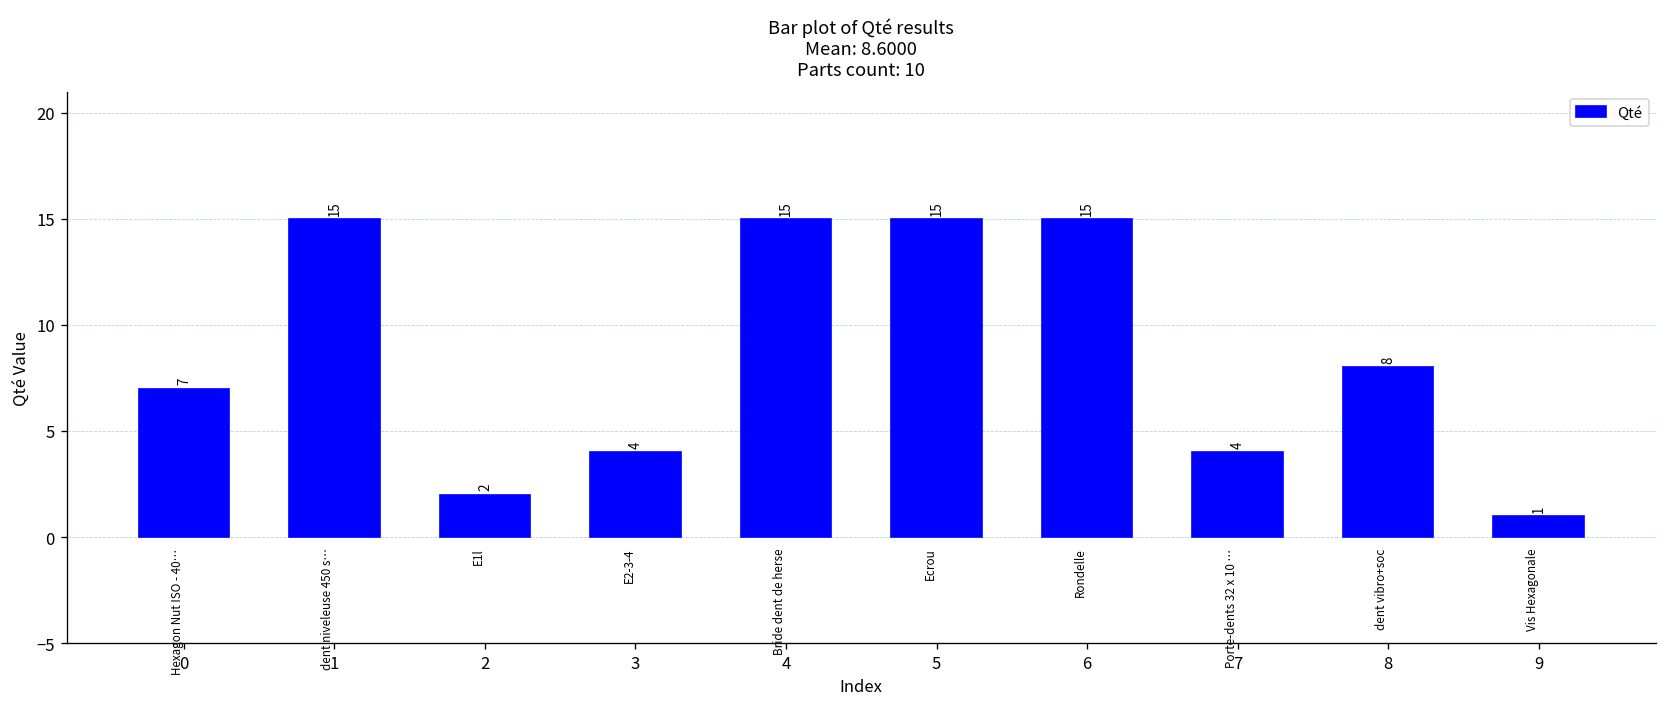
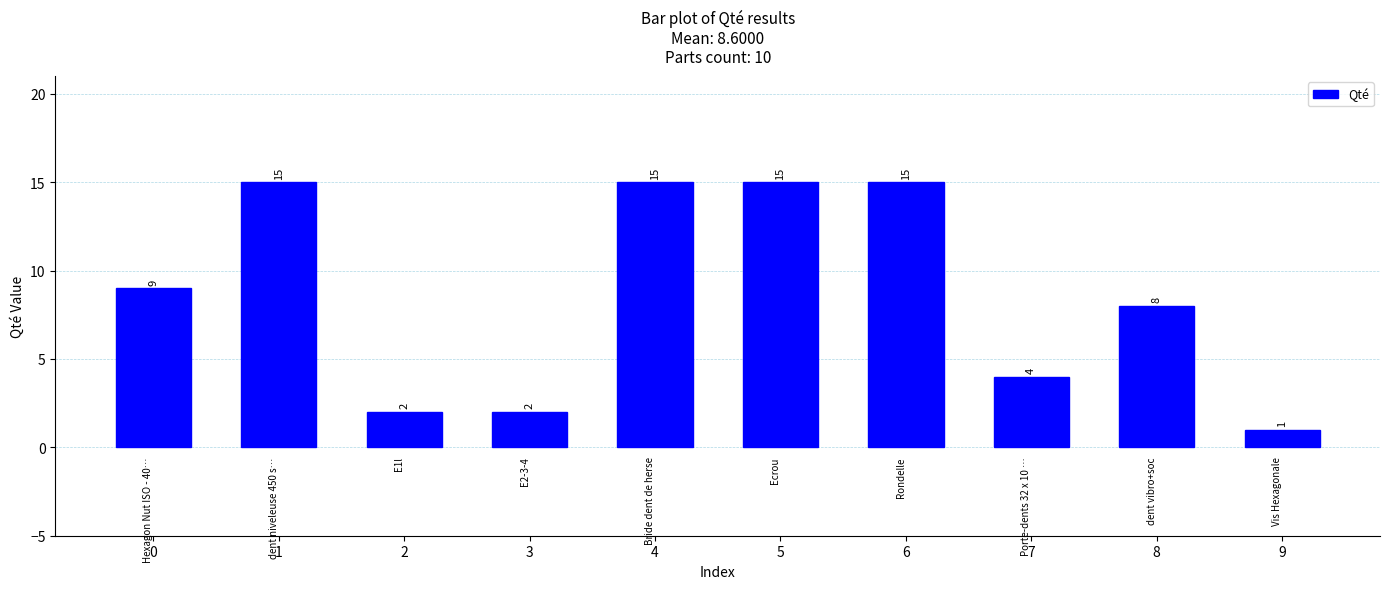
0: 7 -> 9
3: 4 -> 2
